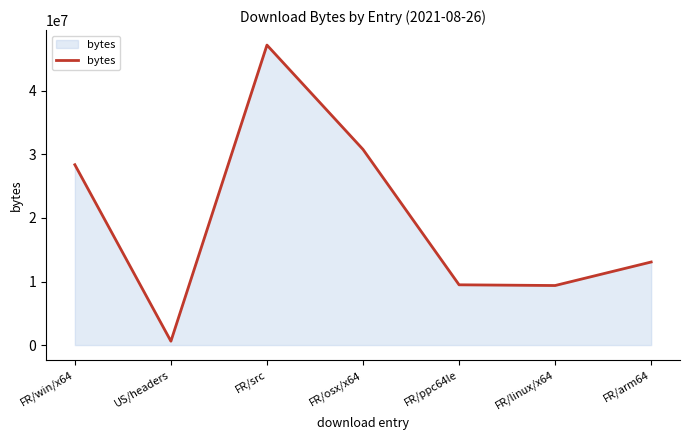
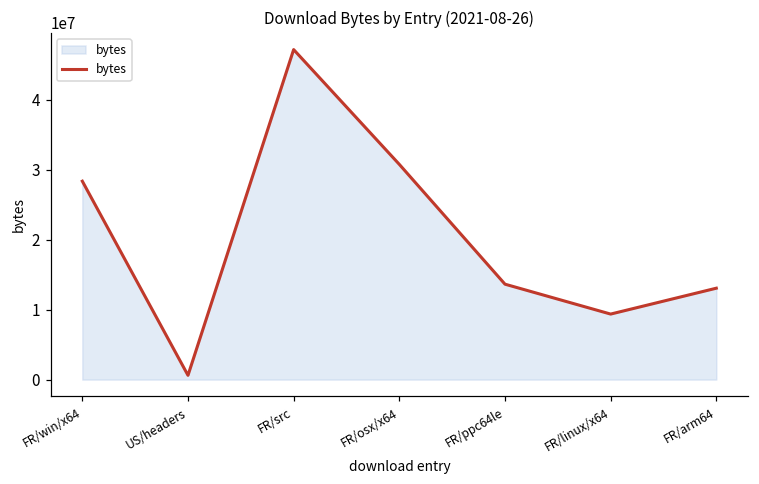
FR/ppc64le: 9000000 -> 14000000
